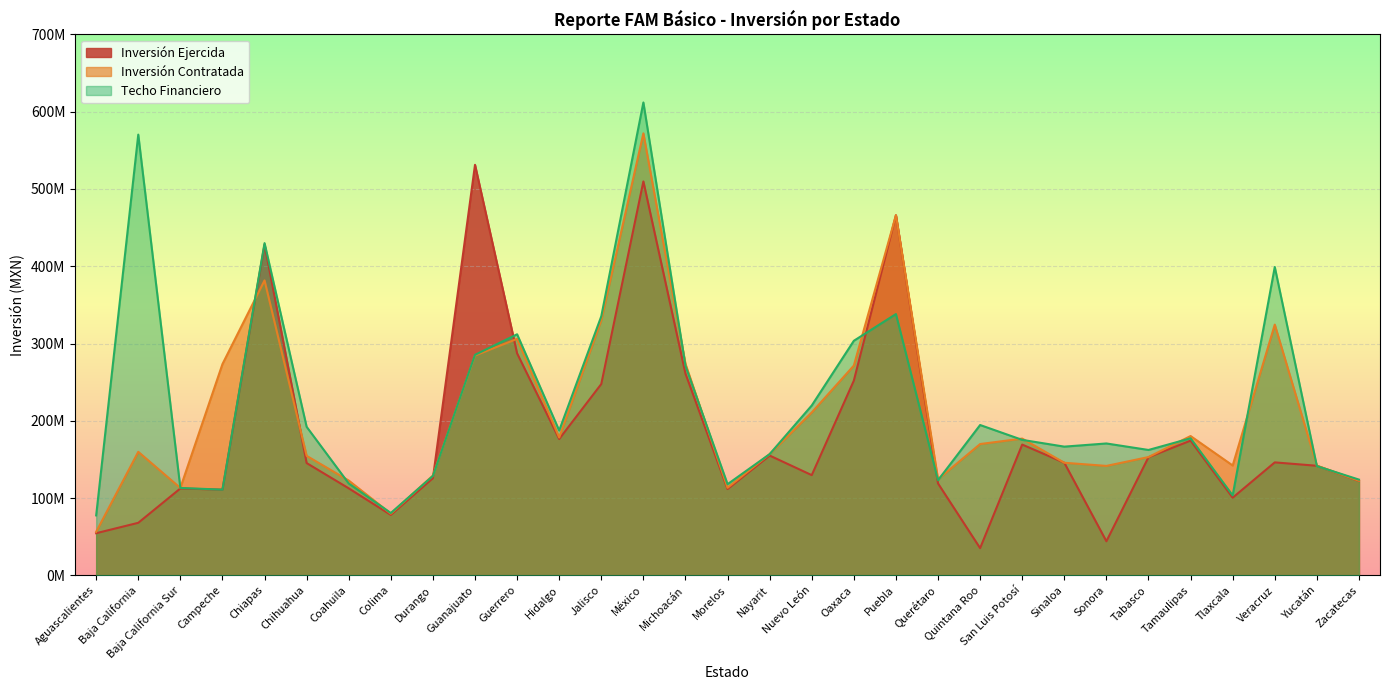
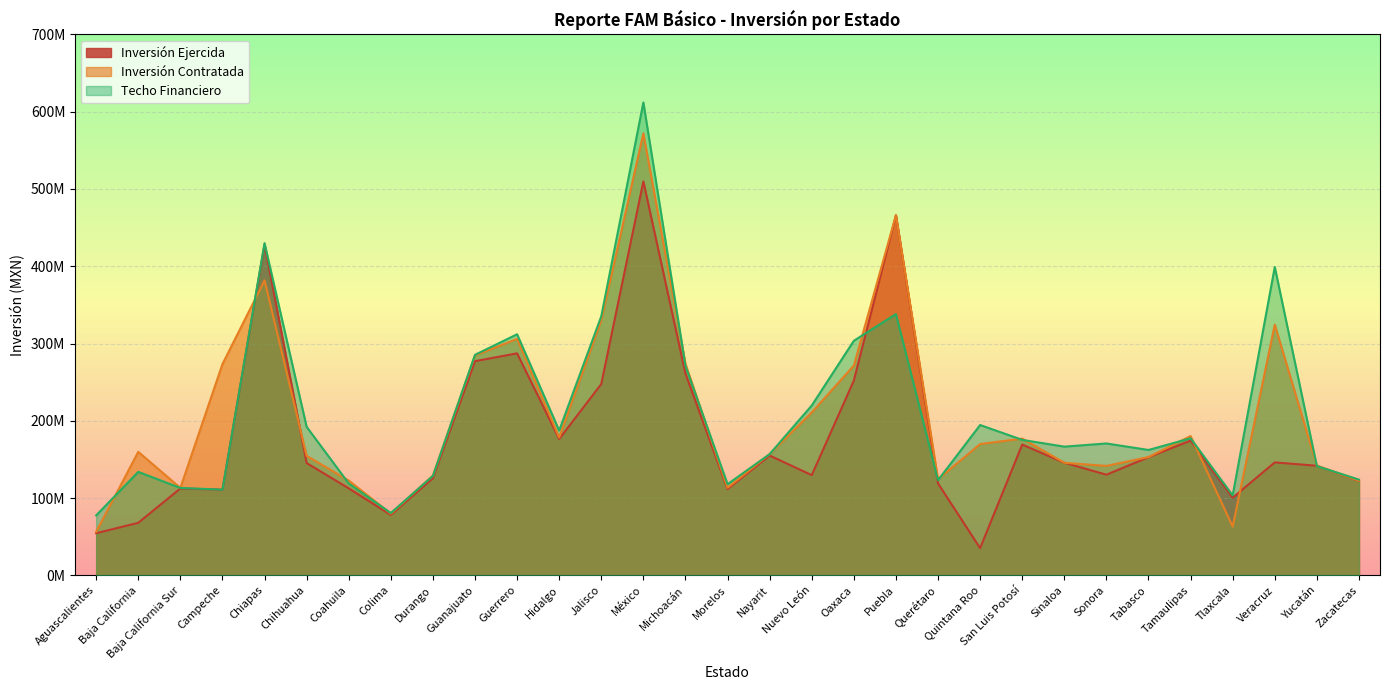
Techo Financiero, Baja California: 570000000 -> 130000000
Inversión Ejercida, Guanajuato: 530000000 -> 280000000
Inversión Ejercida, Sonora: 40000000 -> 130000000
Inversión Contratada, Tlaxcala: 140000000 -> 60000000
